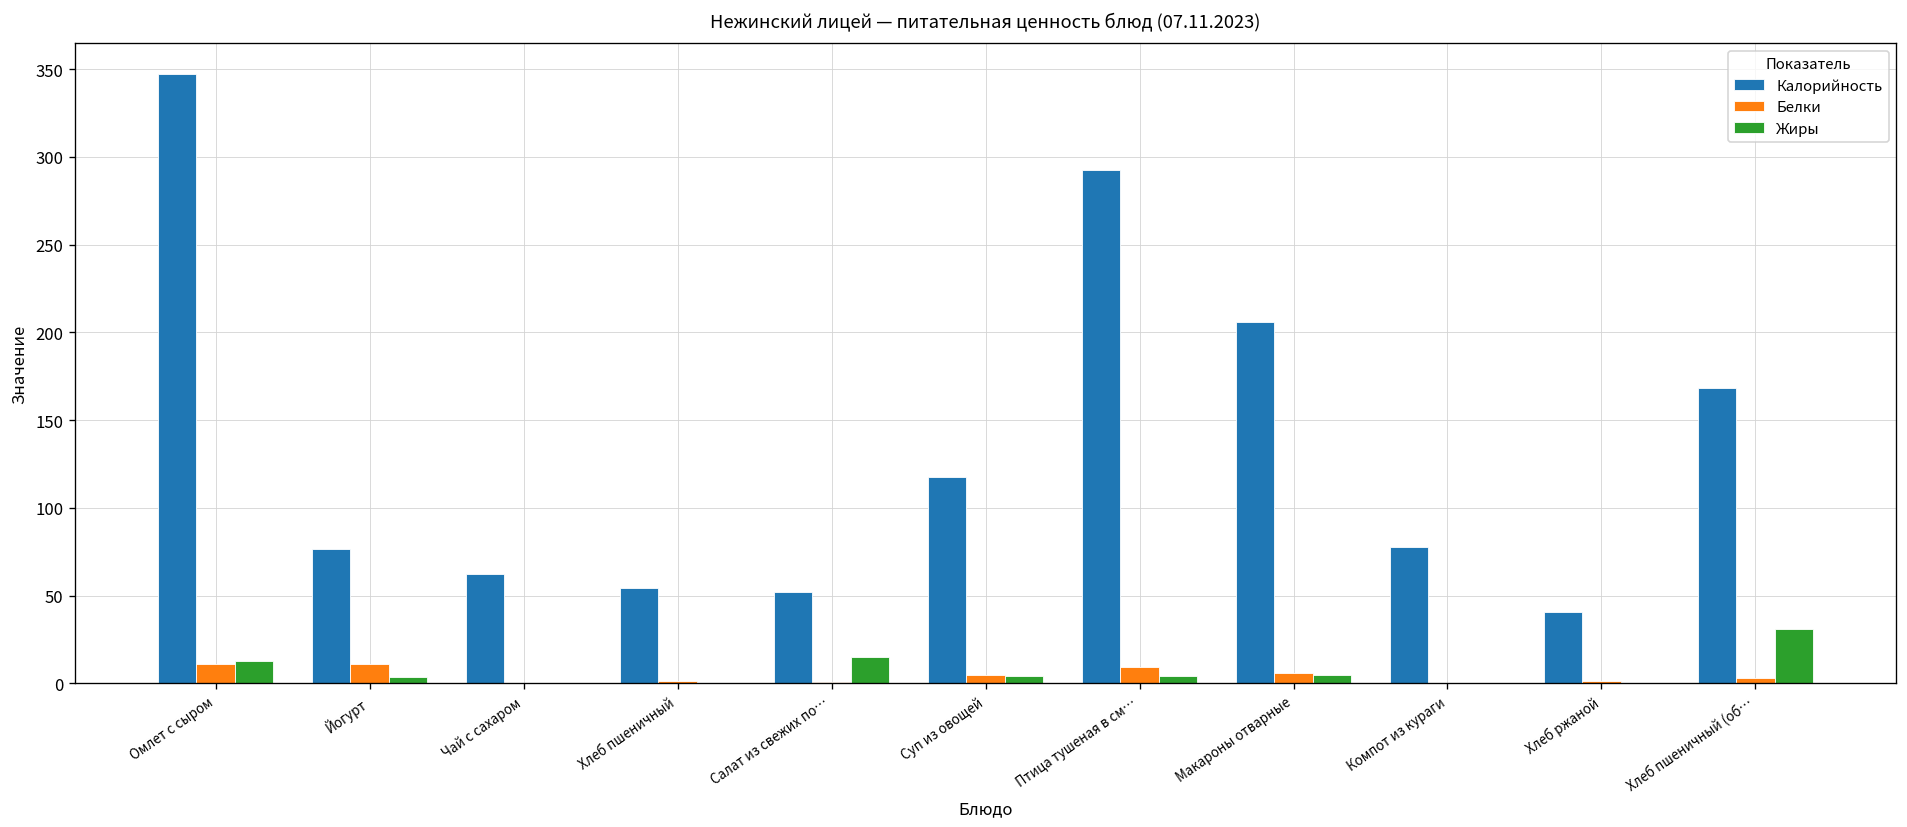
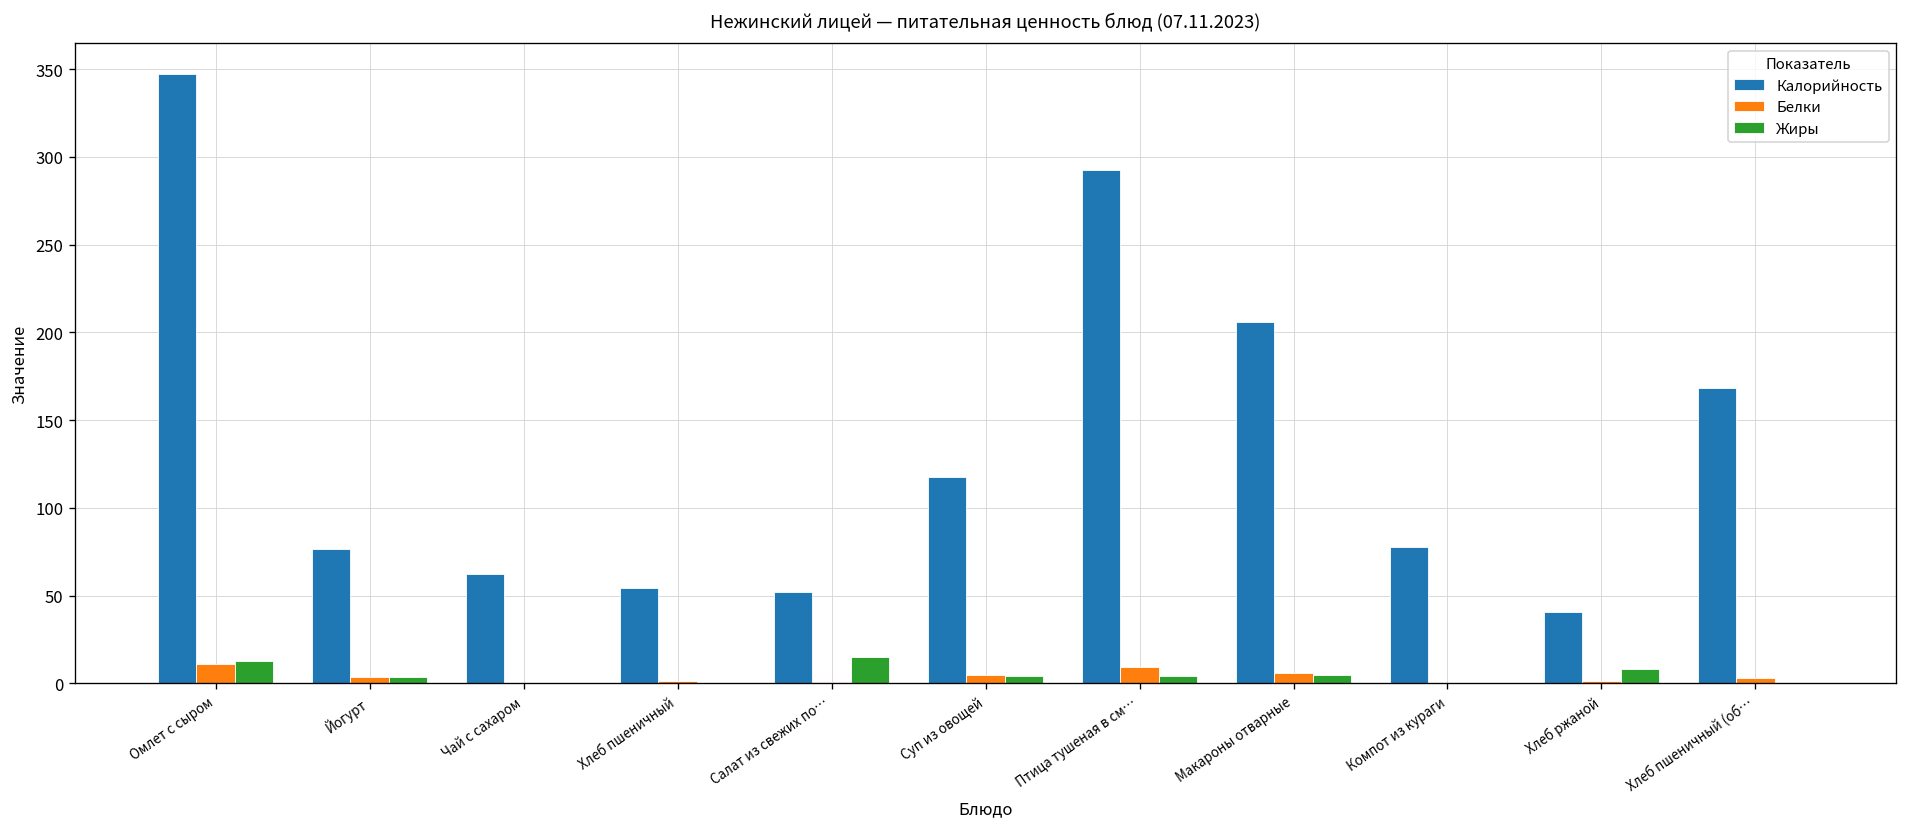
Белки, Йогурт: 11 -> 4
Жиры, Хлеб ржаной: 0 -> 8
Жиры, Хлеб пшеничный (об…: 31 -> 0
